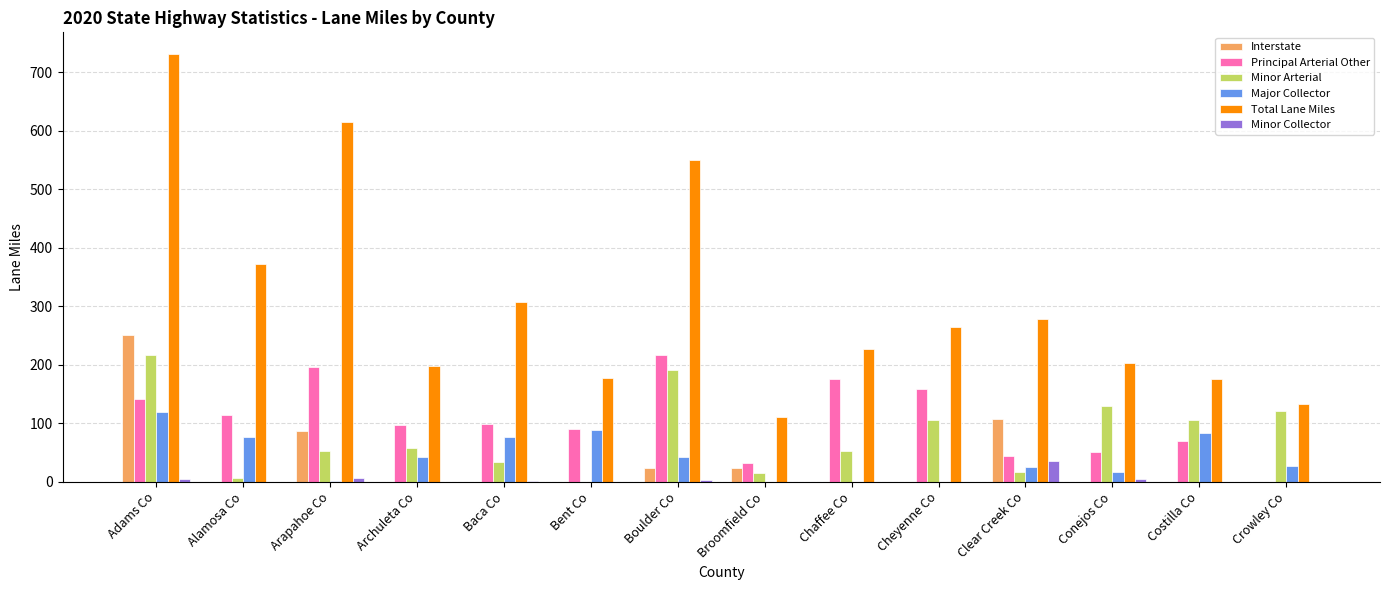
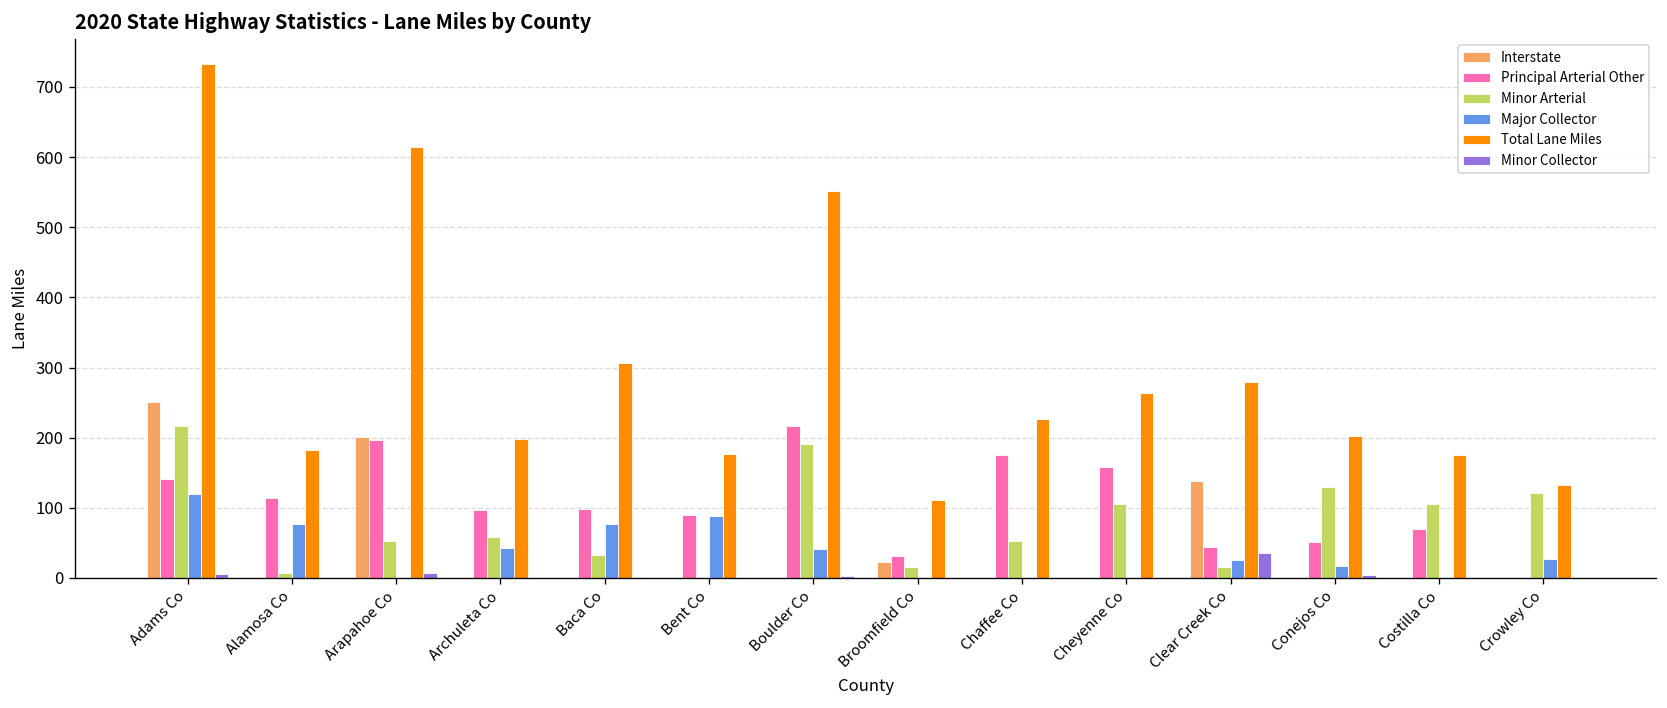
Total Lane Miles, Alamosa Co: 370 -> 180
Interstate, Arapahoe Co: 90 -> 200
Interstate, Boulder Co: 20 -> 0
Interstate, Clear Creek Co: 110 -> 140
Major Collector, Costilla Co: 80 -> 0
